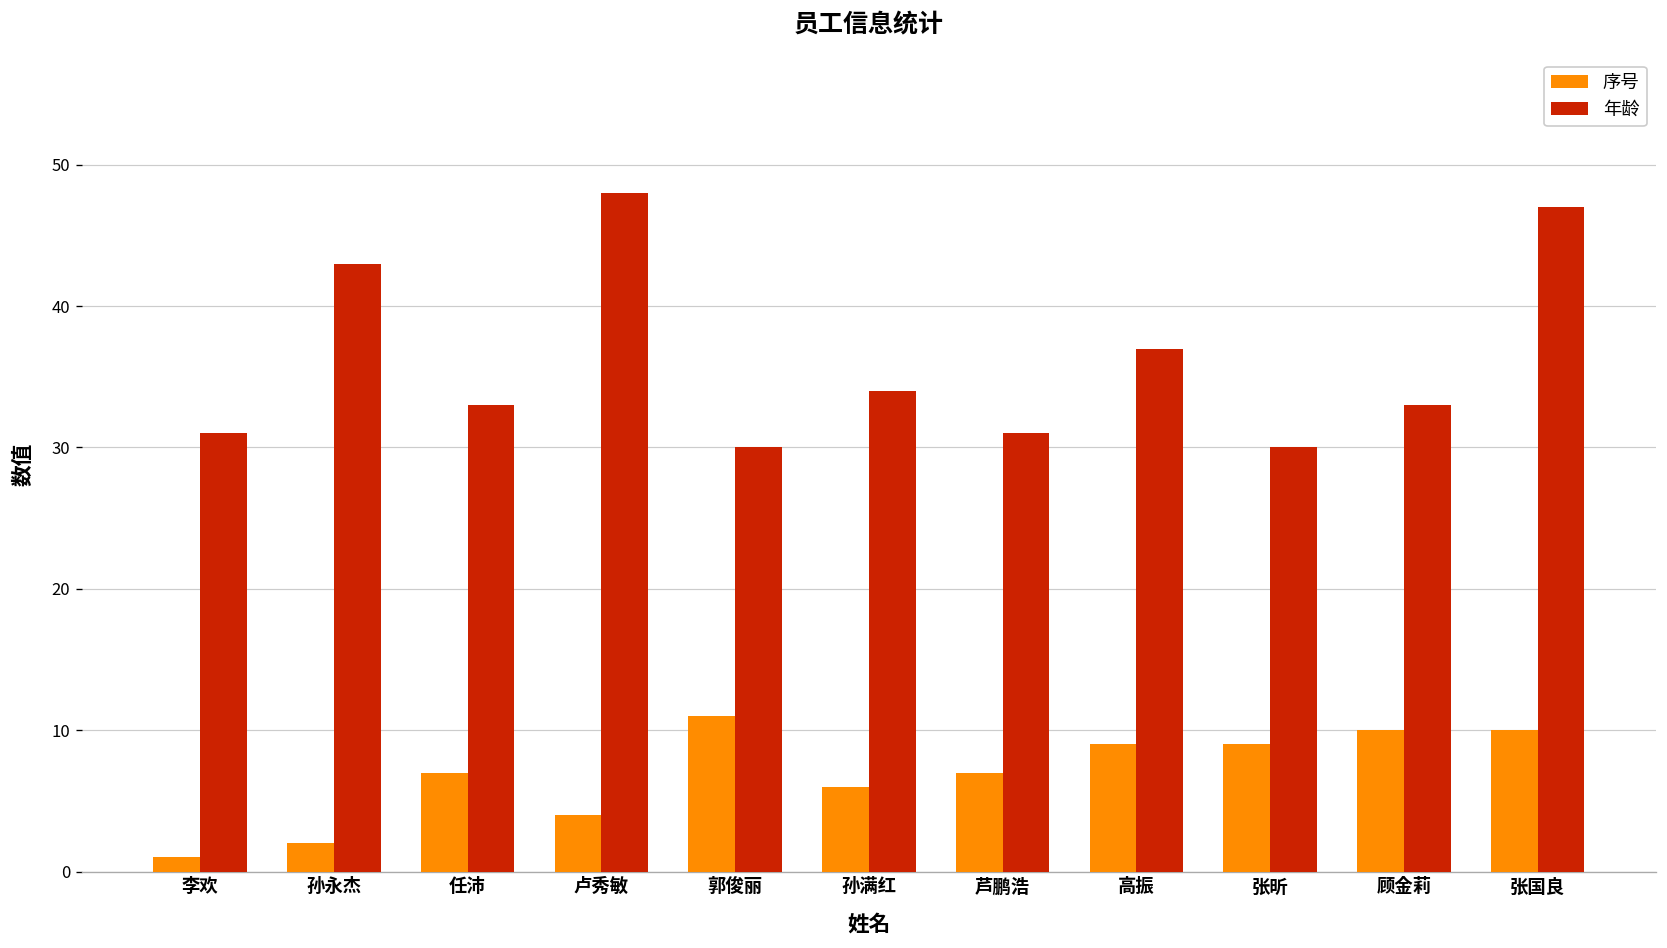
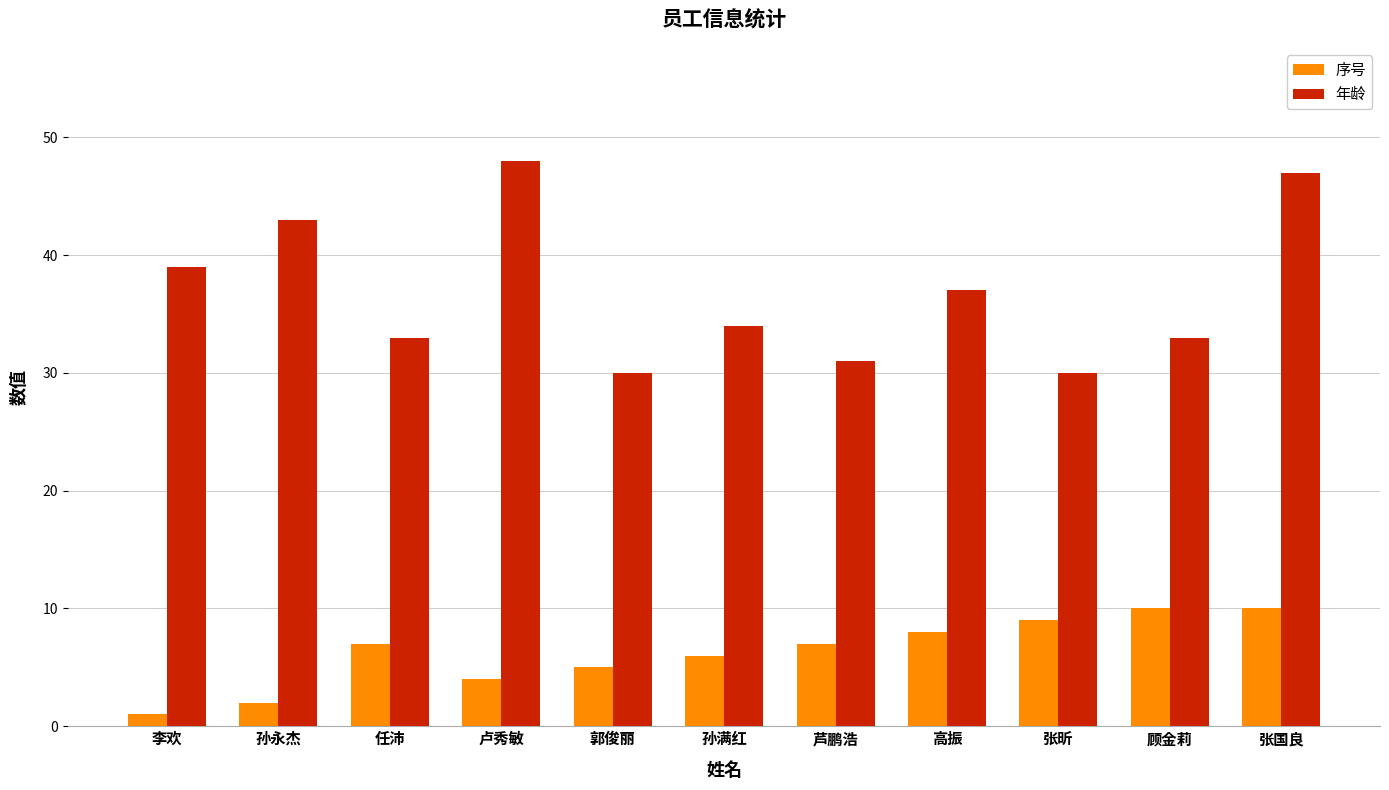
年龄, 李欢: 31 -> 39
序号, 郭俊丽: 11 -> 5
序号, 高振: 9 -> 8
